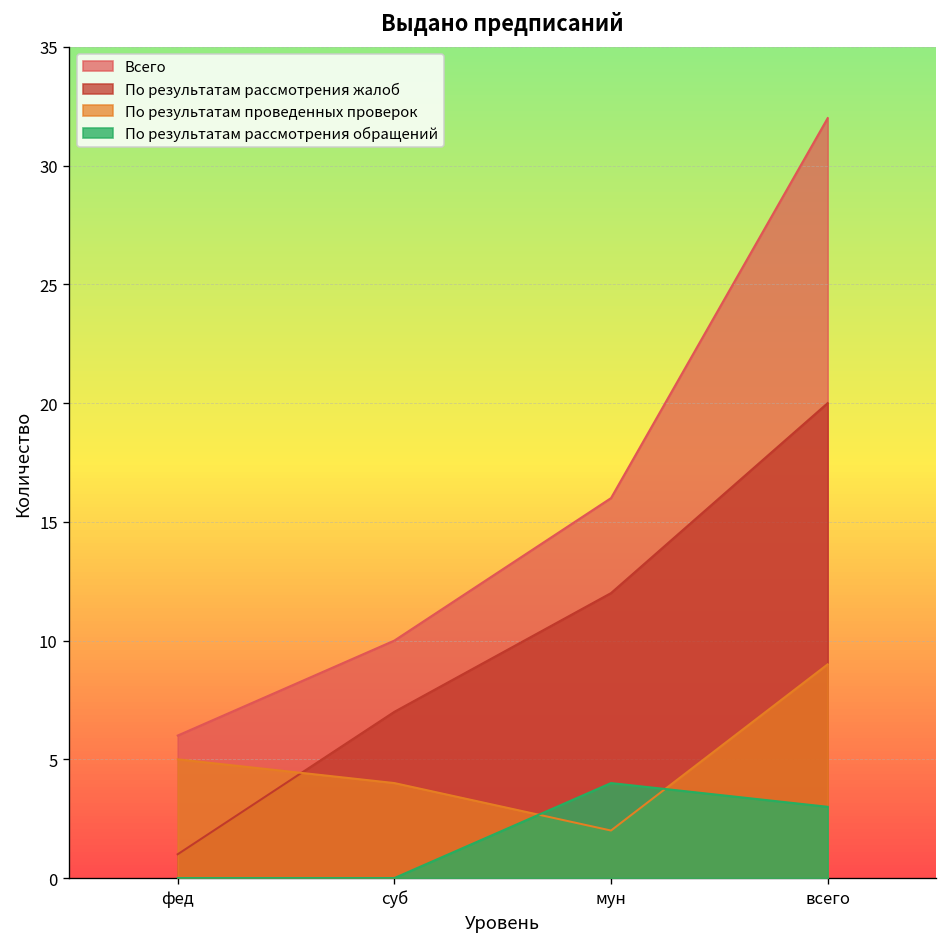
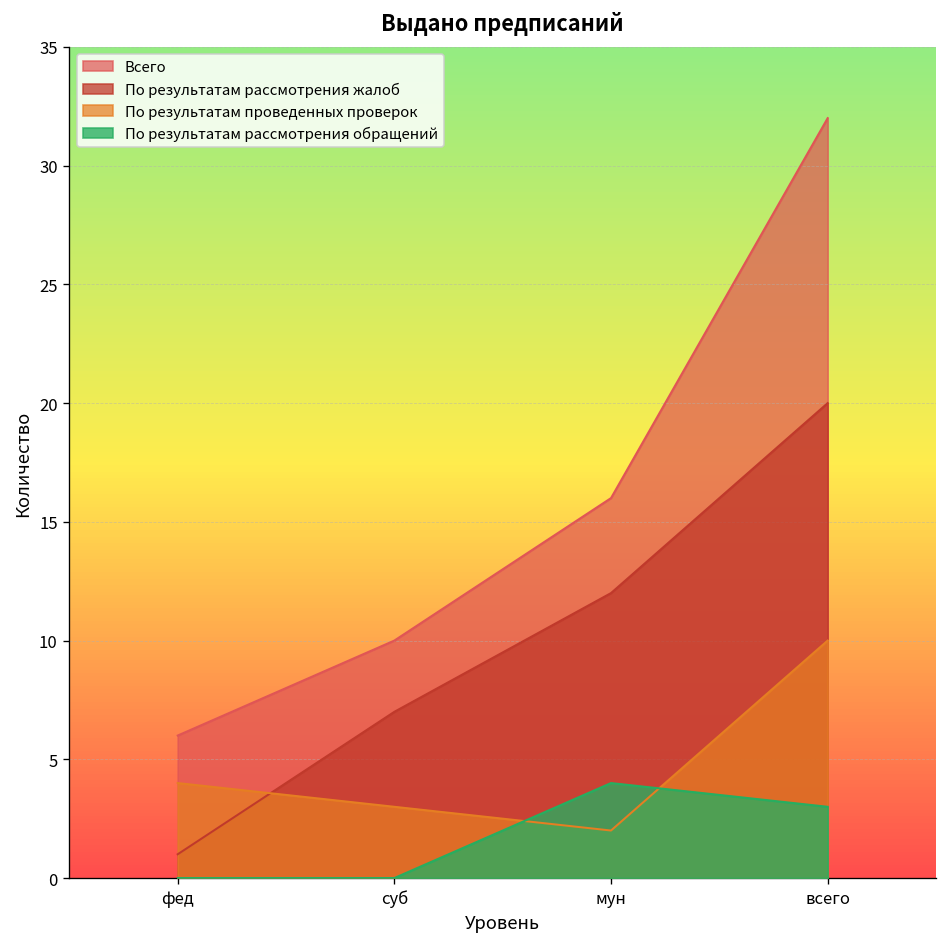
По результатам проведенных проверок, фед: 5 -> 4
По результатам проведенных проверок, суб: 4 -> 3
По результатам проведенных проверок, всего: 9 -> 10
